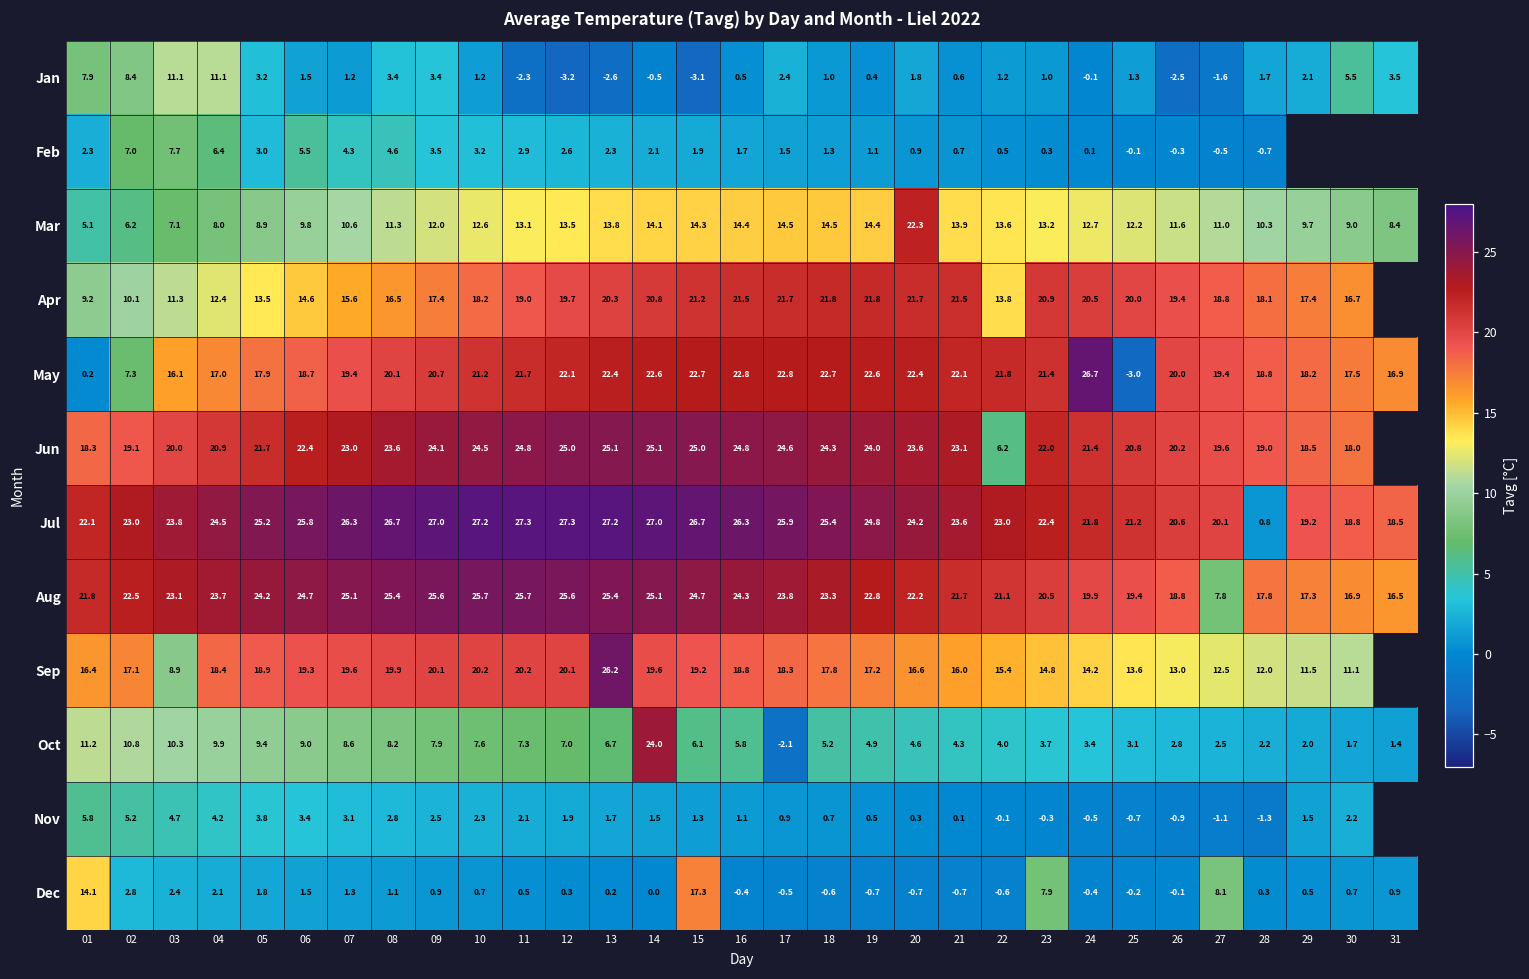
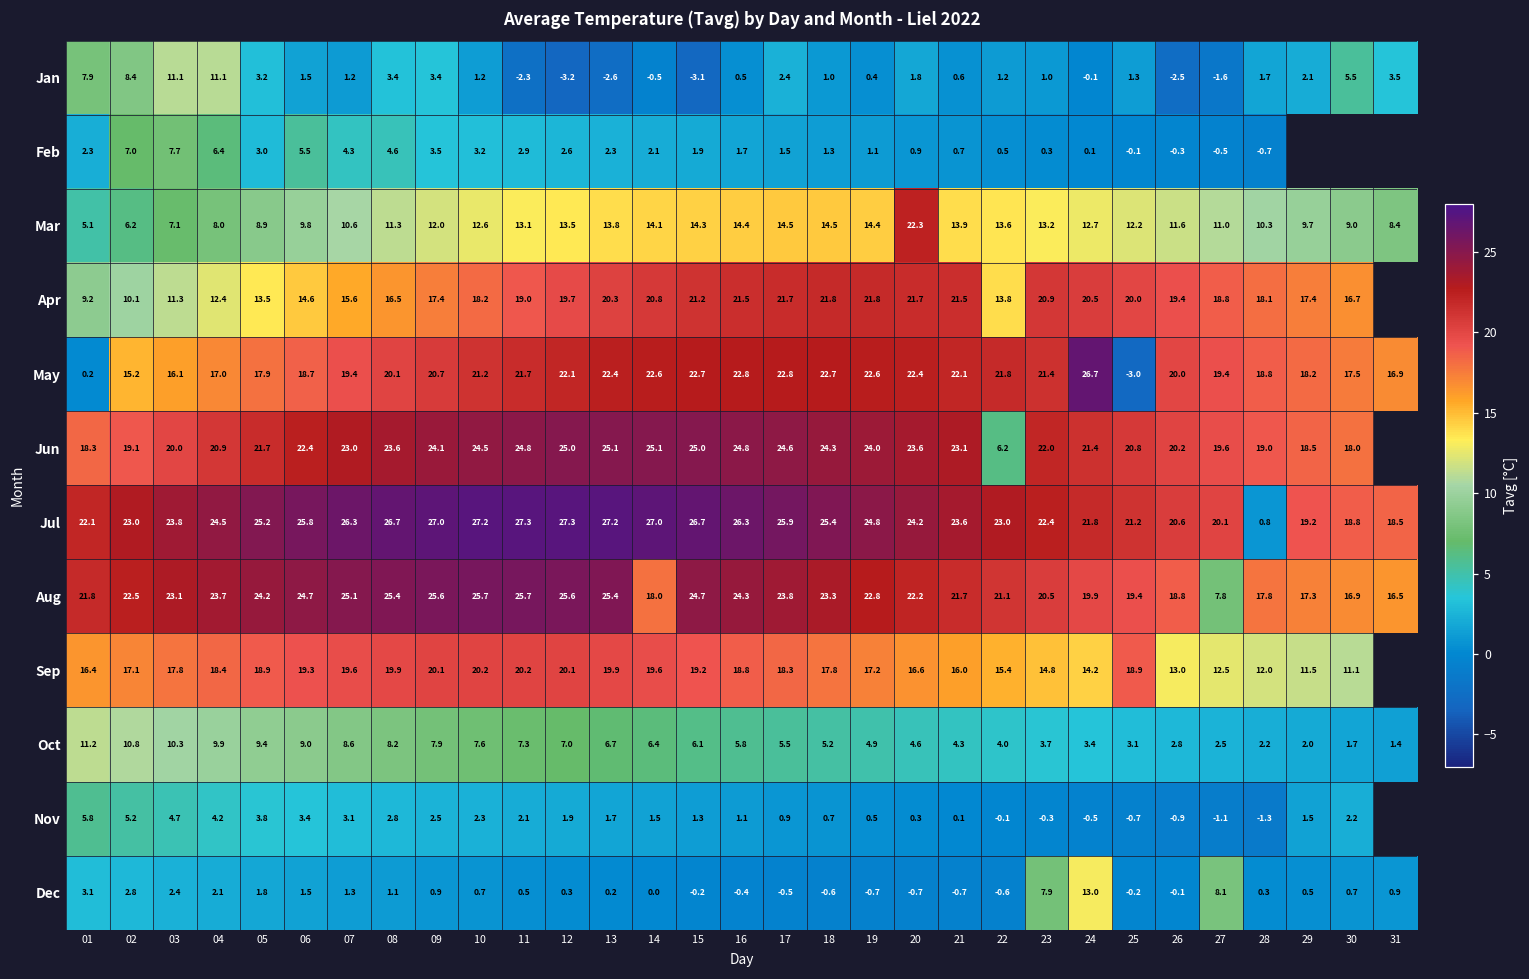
May, 02: 7.3 -> 15.2
Aug, 14: 25.1 -> 18.0
Sep, 03: 8.9 -> 17.8
Sep, 13: 26.2 -> 19.9
Sep, 25: 13.6 -> 18.9
Oct, 14: 24.0 -> 6.4
Oct, 17: -2.1 -> 5.5
Dec, 01: 14.1 -> 3.1
Dec, 15: 17.3 -> -0.2
Dec, 24: -0.4 -> 13.0
